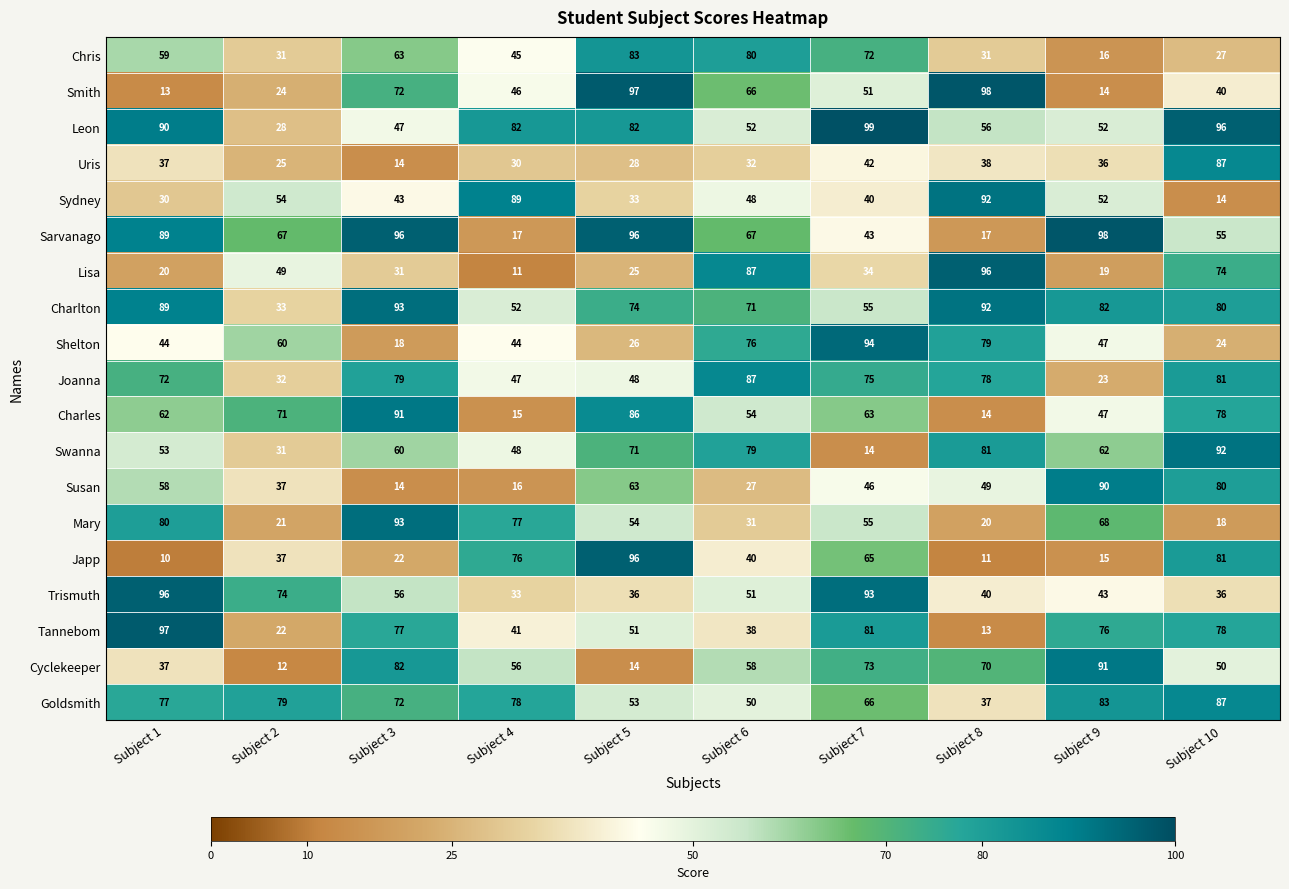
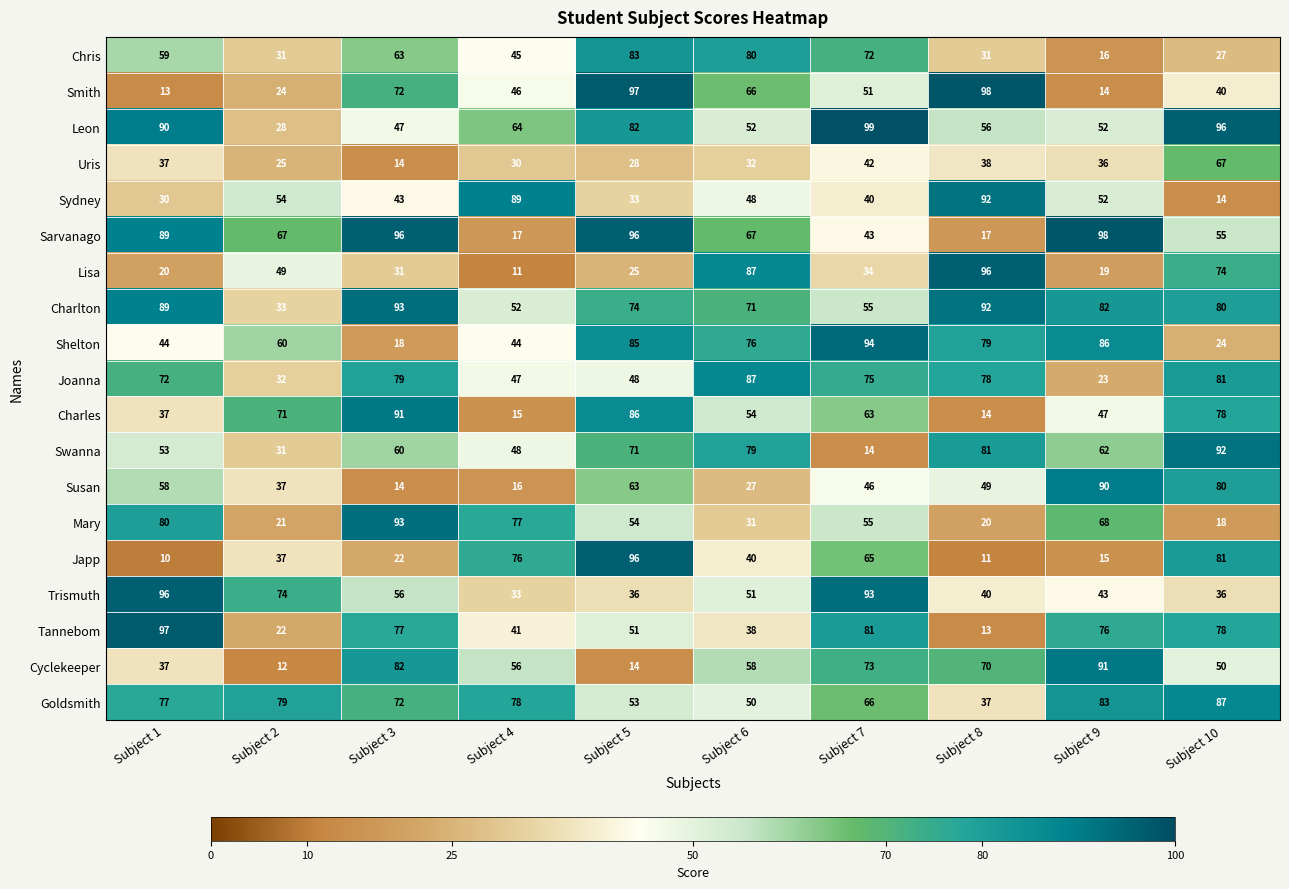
Leon, Subject 4: 82 -> 64
Uris, Subject 10: 87 -> 67
Shelton, Subject 5: 26 -> 85
Shelton, Subject 9: 47 -> 86
Charles, Subject 1: 62 -> 37
